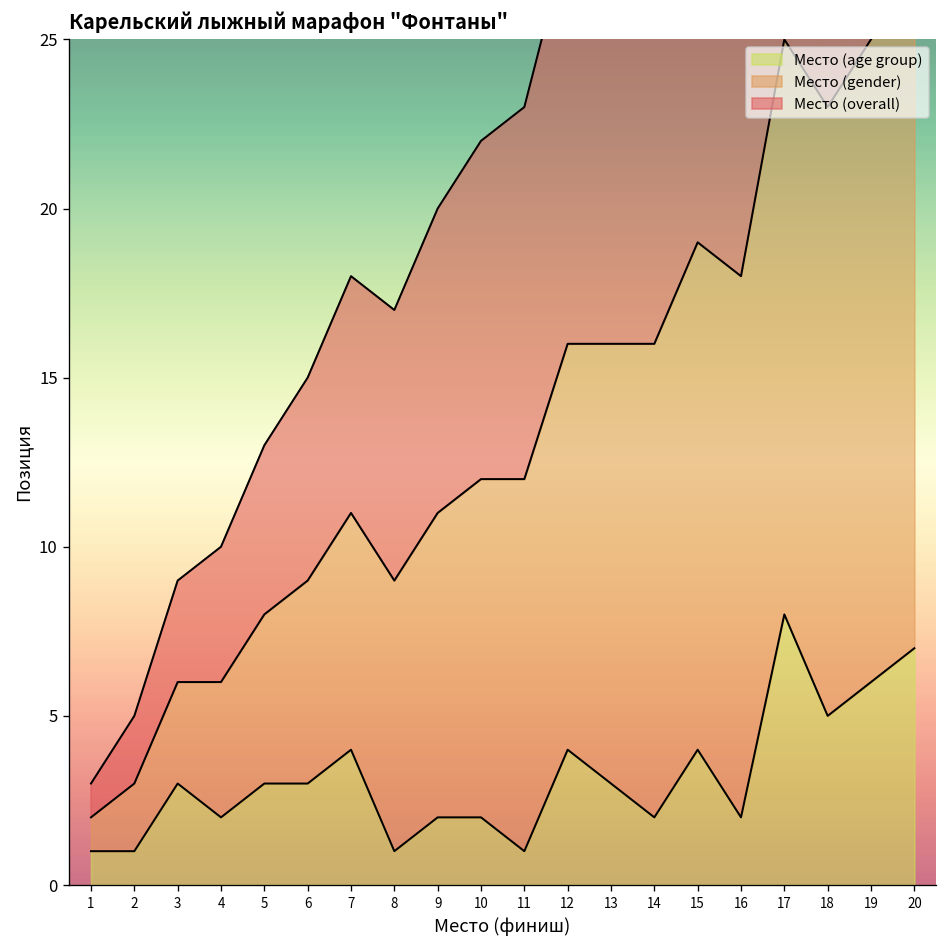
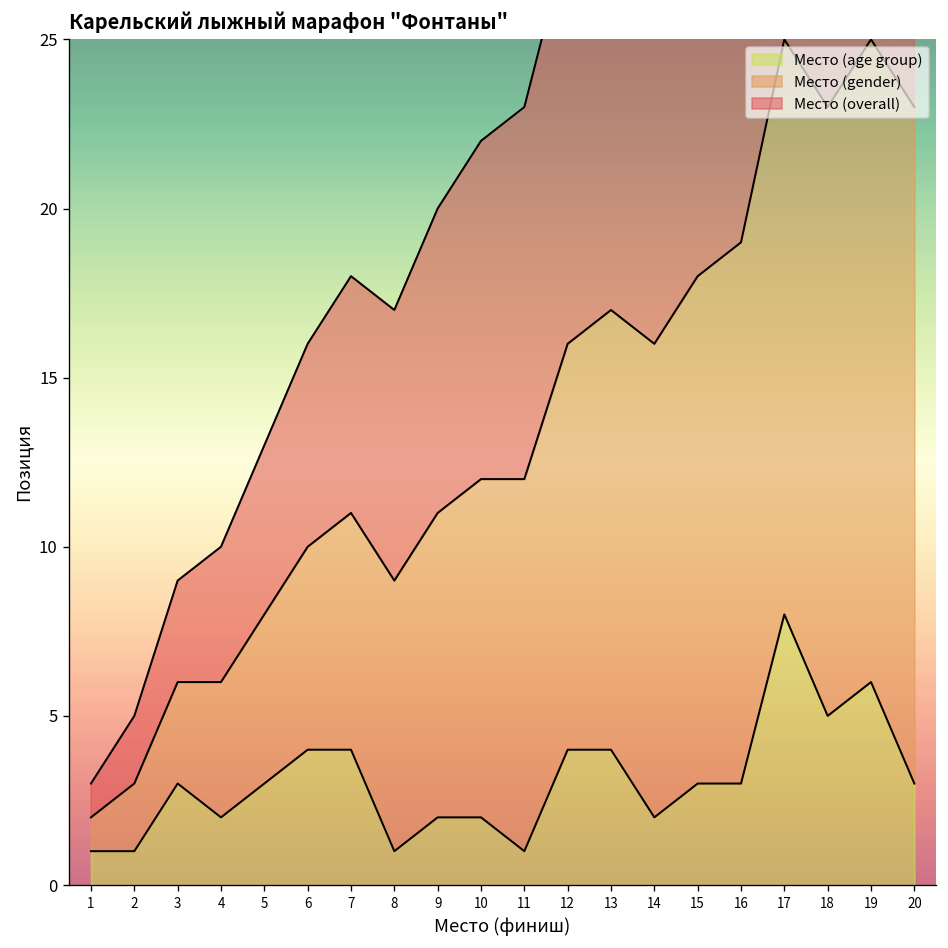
Место (age group), 6: 3 -> 4
Место (age group), 13: 3 -> 4
Место (age group), 15: 4 -> 3
Место (age group), 16: 2 -> 3
Место (age group), 20: 7 -> 3
